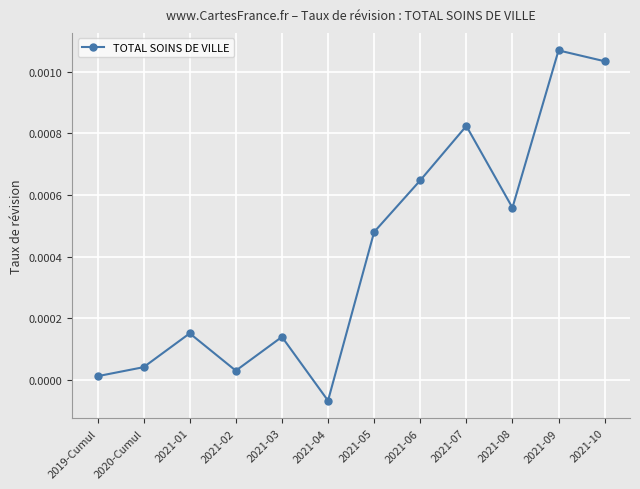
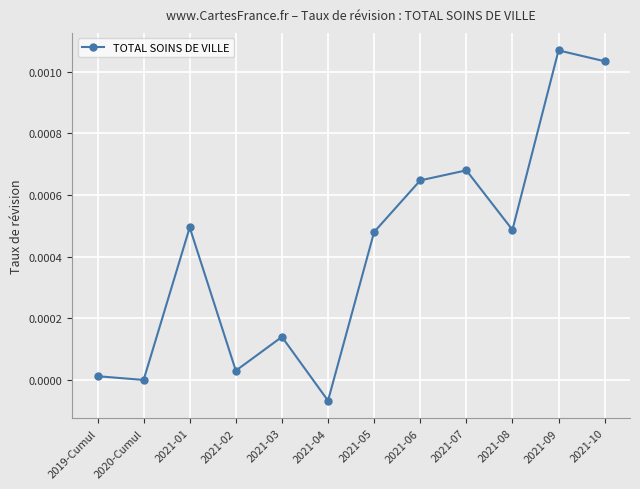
2020-Cumul: 0.00004 -> 0.00000
2021-01: 0.00015 -> 0.00049
2021-07: 0.00082 -> 0.00068
2021-08: 0.00056 -> 0.00049
